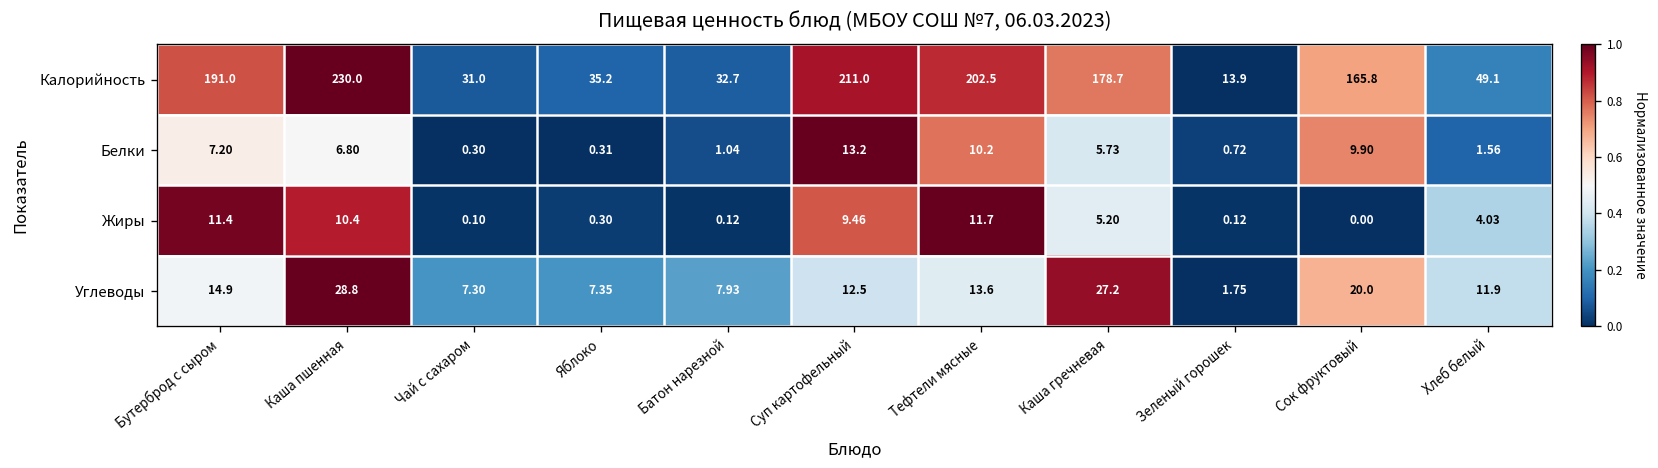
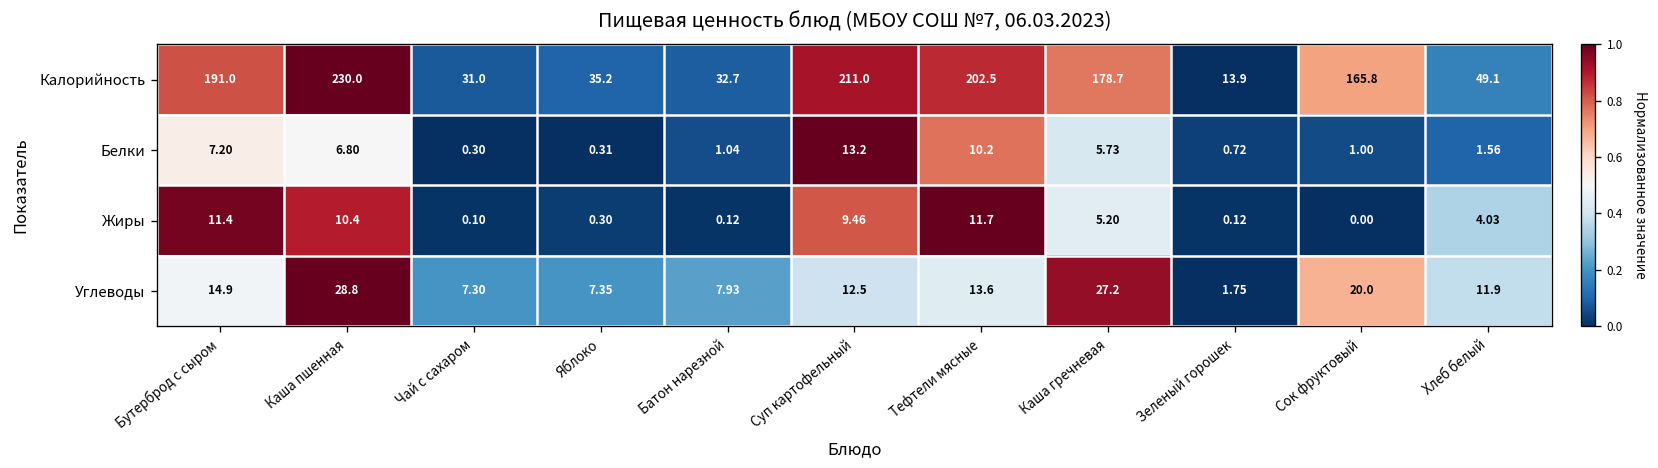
Белки, Сок фруктовый: 9.90 -> 1.00
